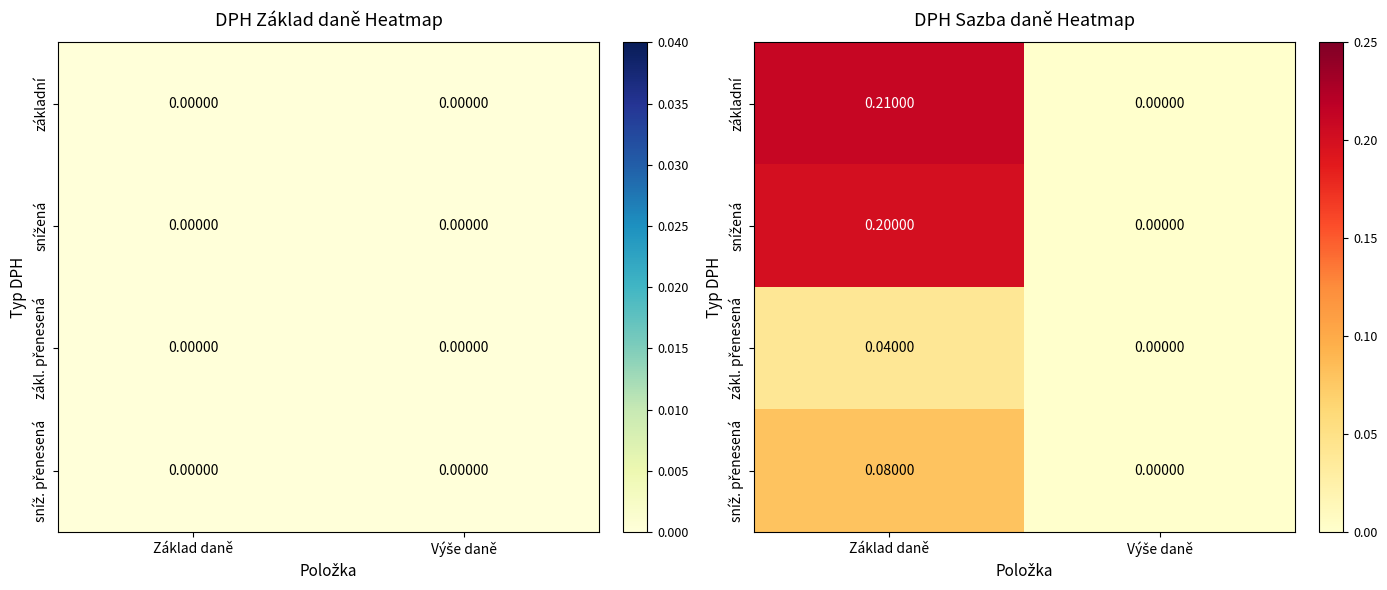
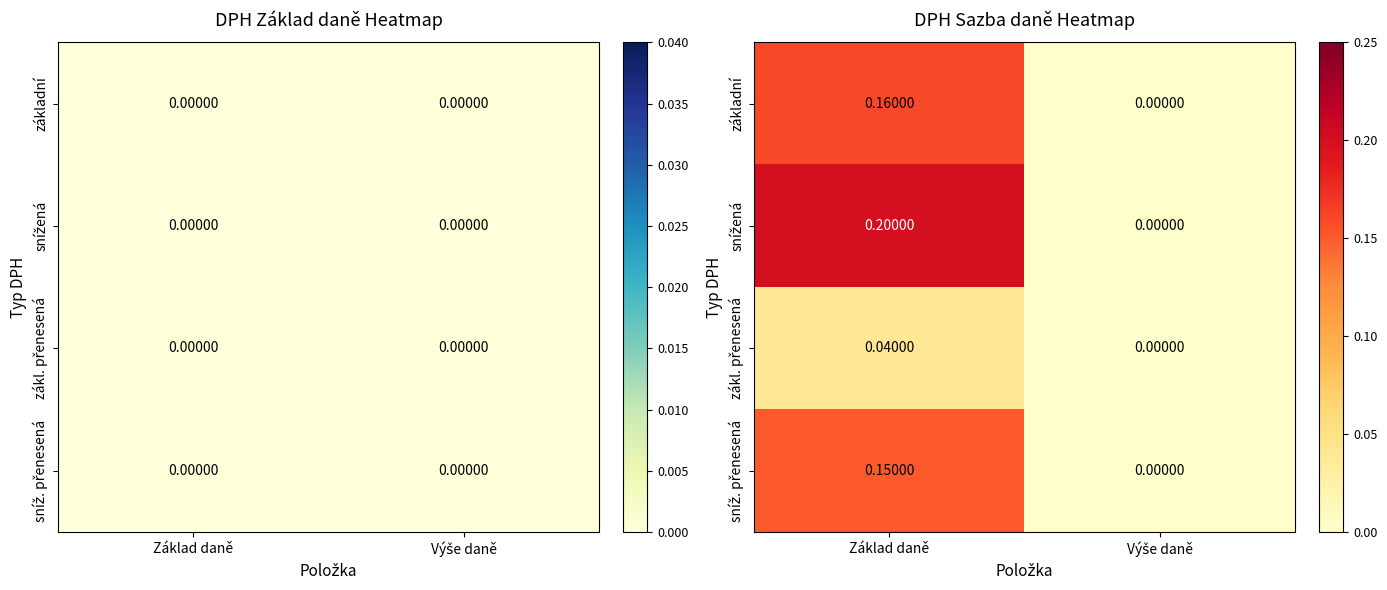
DPH Sazba daně Heatmap, základní, Základ daně: 0.21000 -> 0.16000
DPH Sazba daně Heatmap, sníž. přenesená, Základ daně: 0.08000 -> 0.15000
